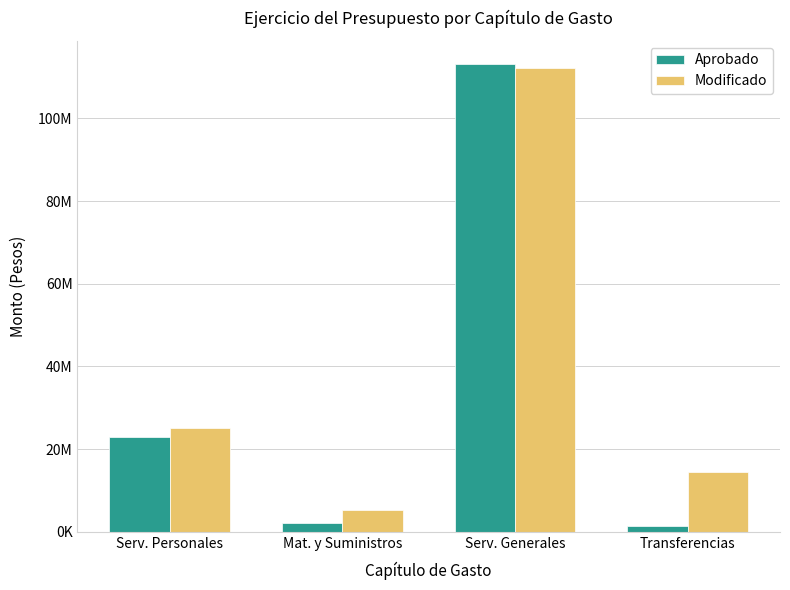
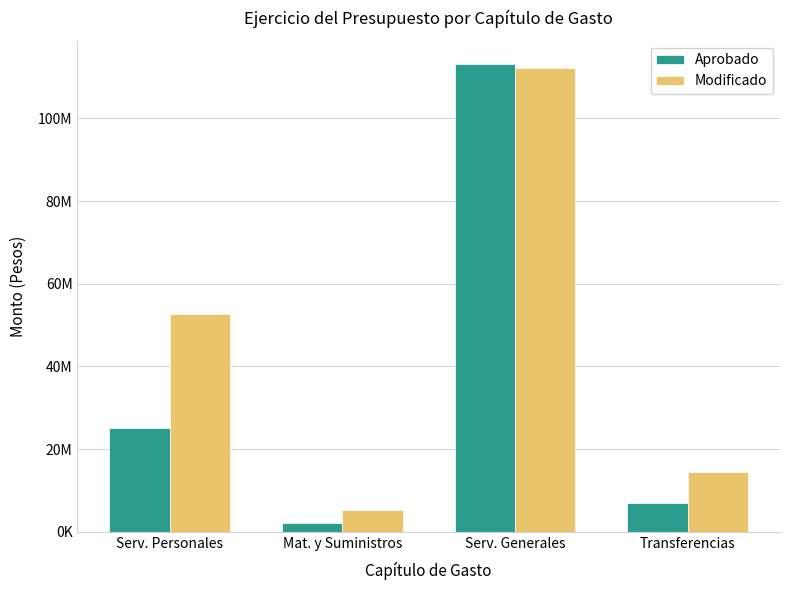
Aprobado, Serv. Personales: 23000000 -> 25000000
Modificado, Serv. Personales: 25000000 -> 53000000
Aprobado, Transferencias: 2000000 -> 7000000
